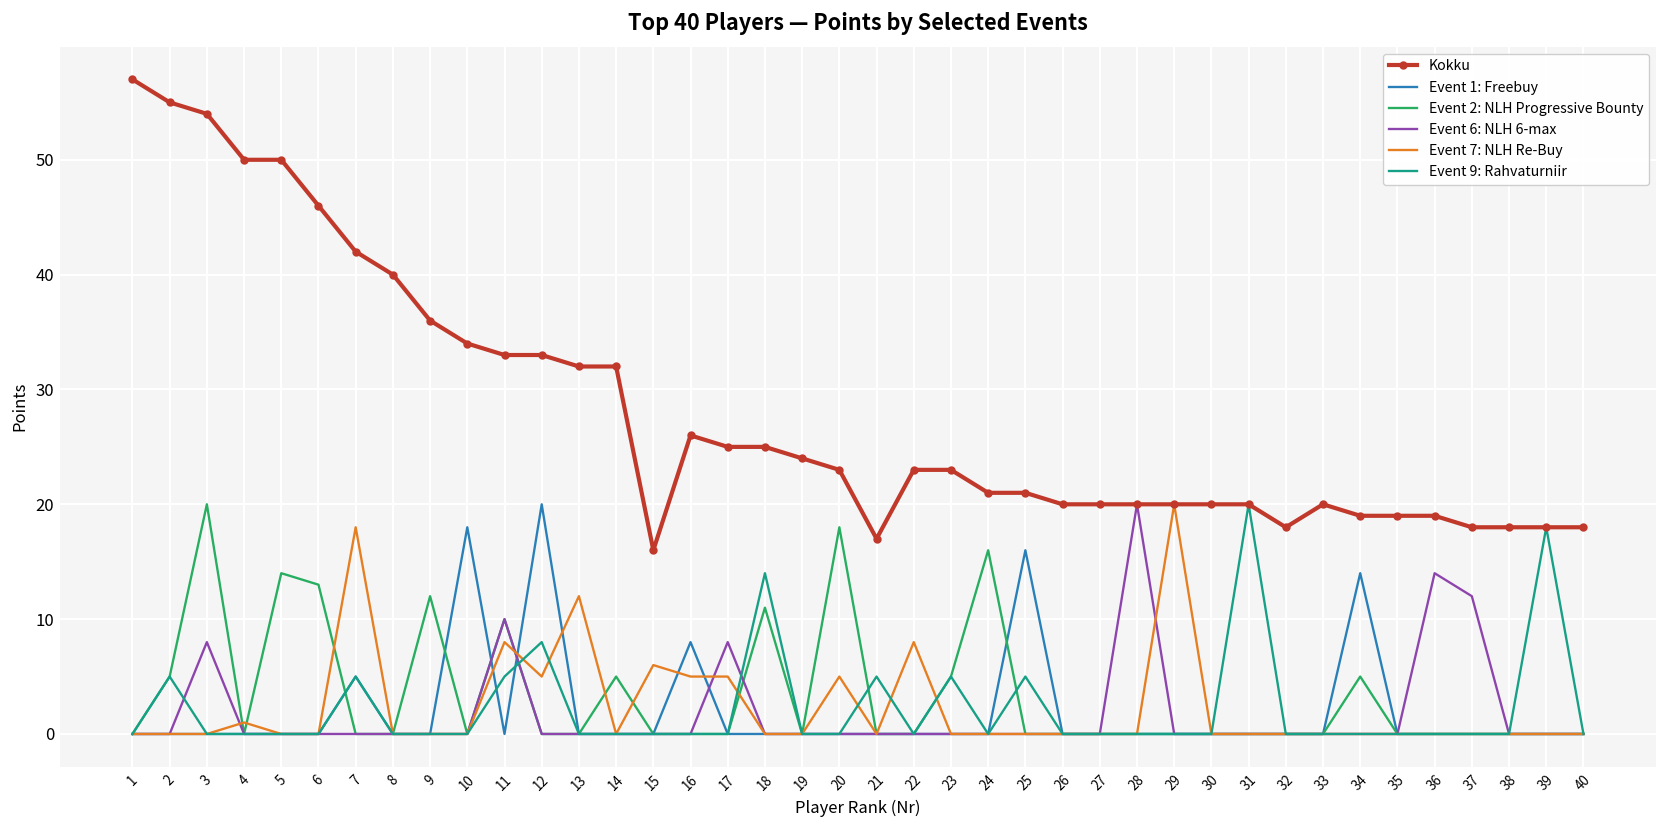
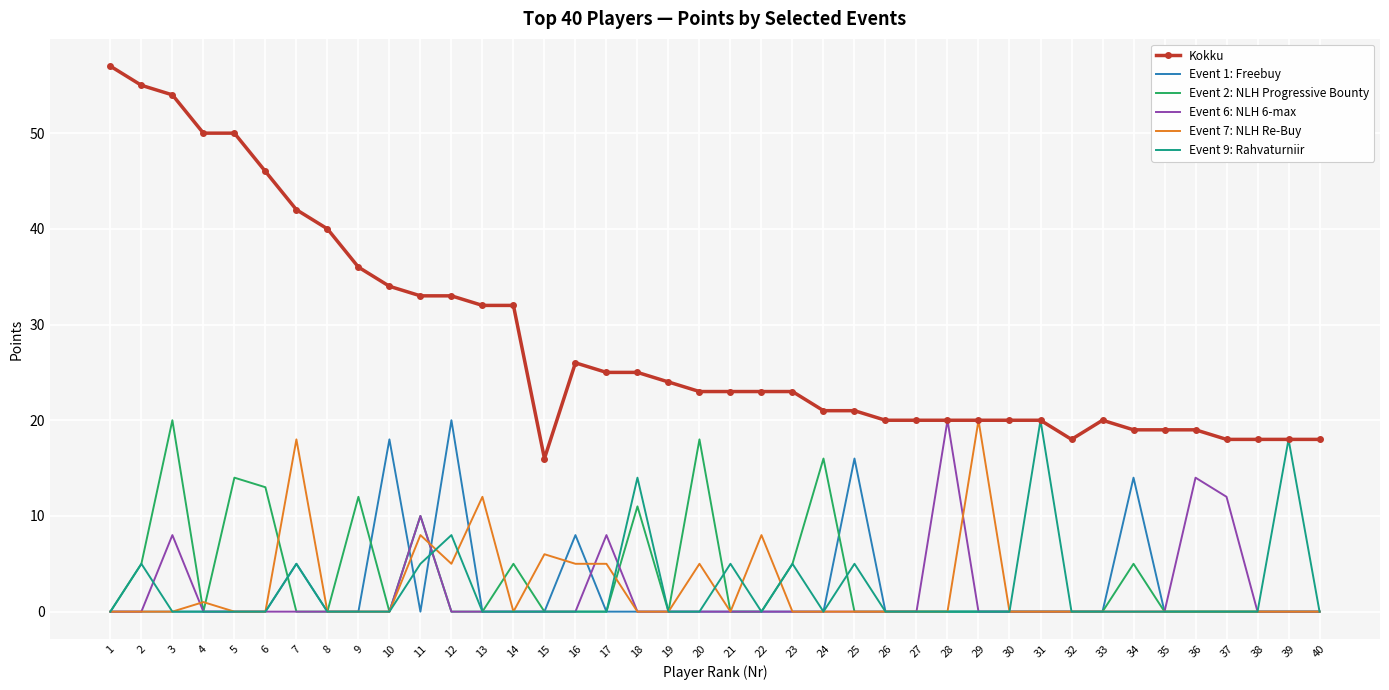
Kokku, 21: 17 -> 23
